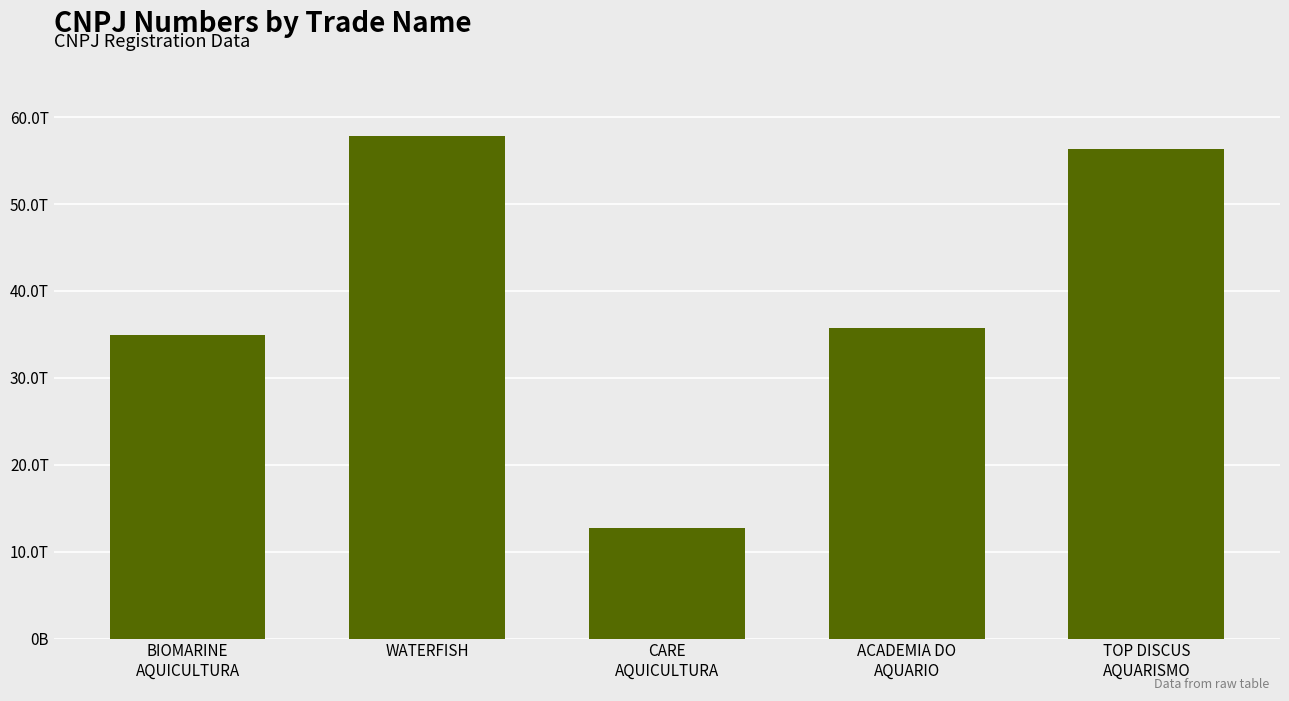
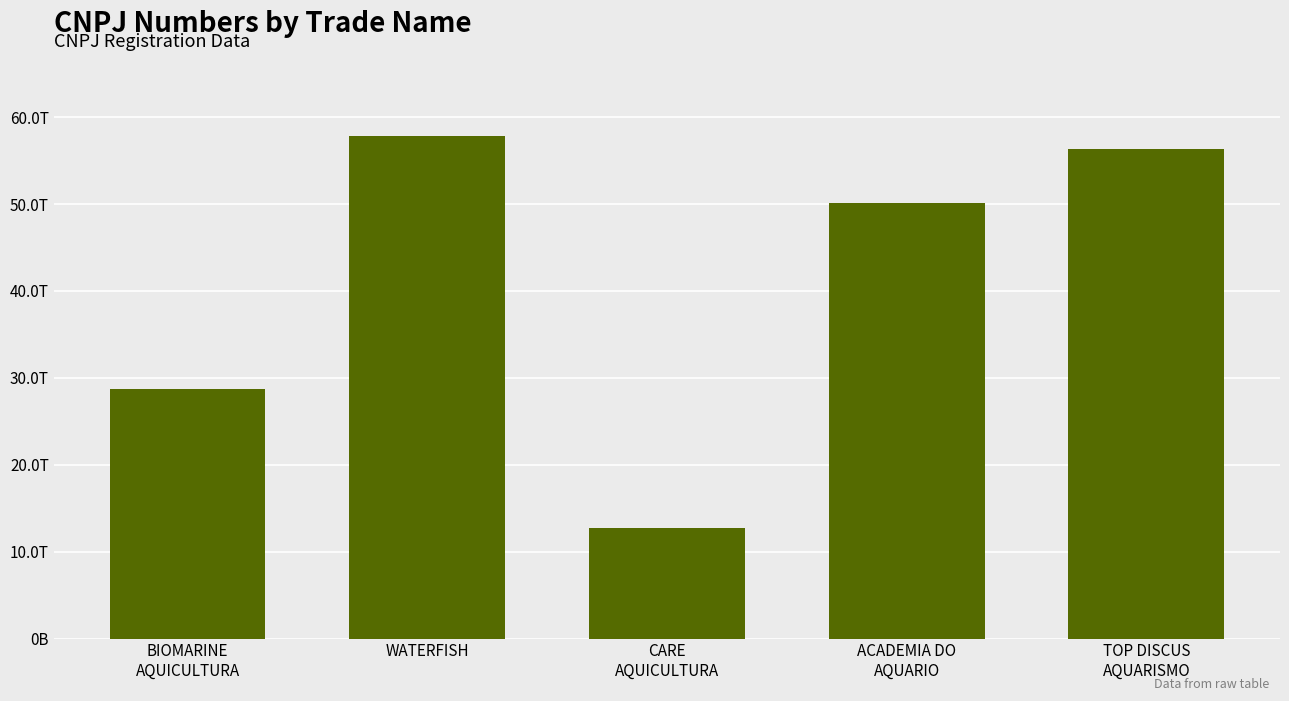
BIOMARINE AQUICULTURA: 35T -> 29T
ACADEMIA DO AQUARIO: 36T -> 50T
